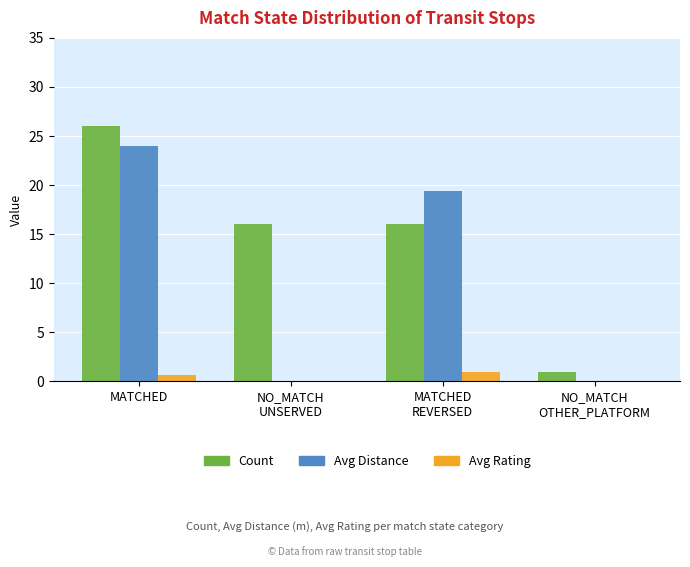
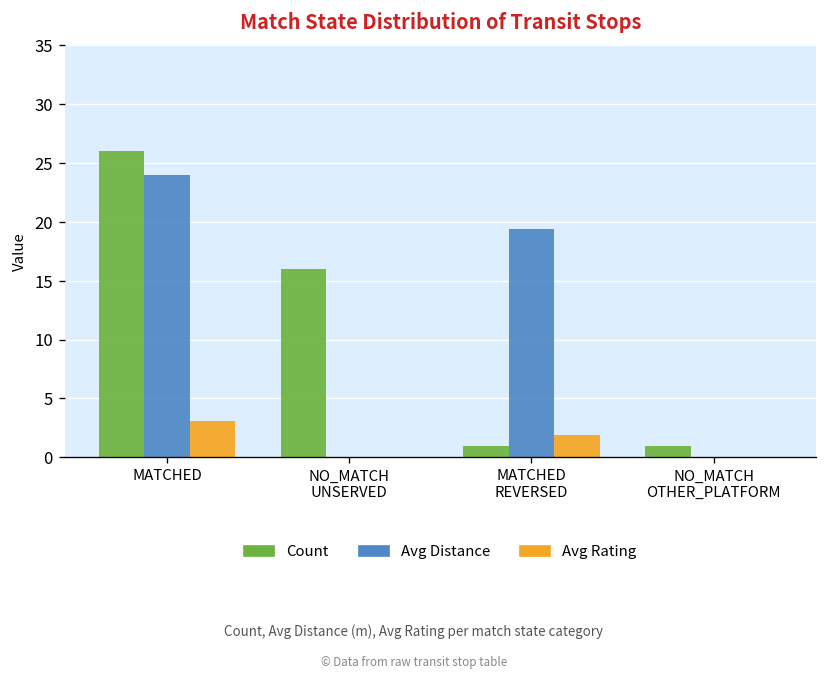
Avg Rating, MATCHED: 1 -> 3
Count, MATCHED REVERSED: 16 -> 1
Avg Rating, MATCHED REVERSED: 1 -> 2
